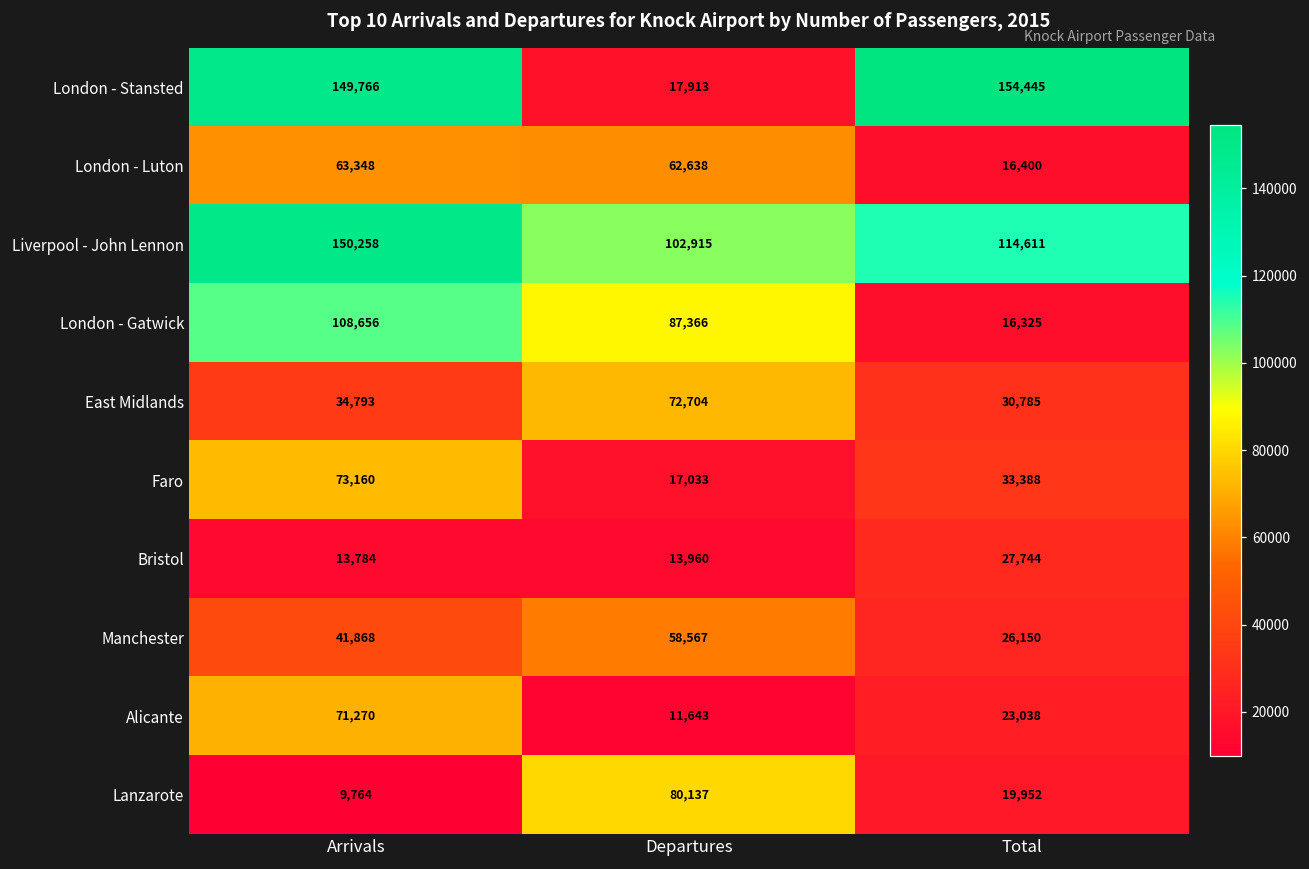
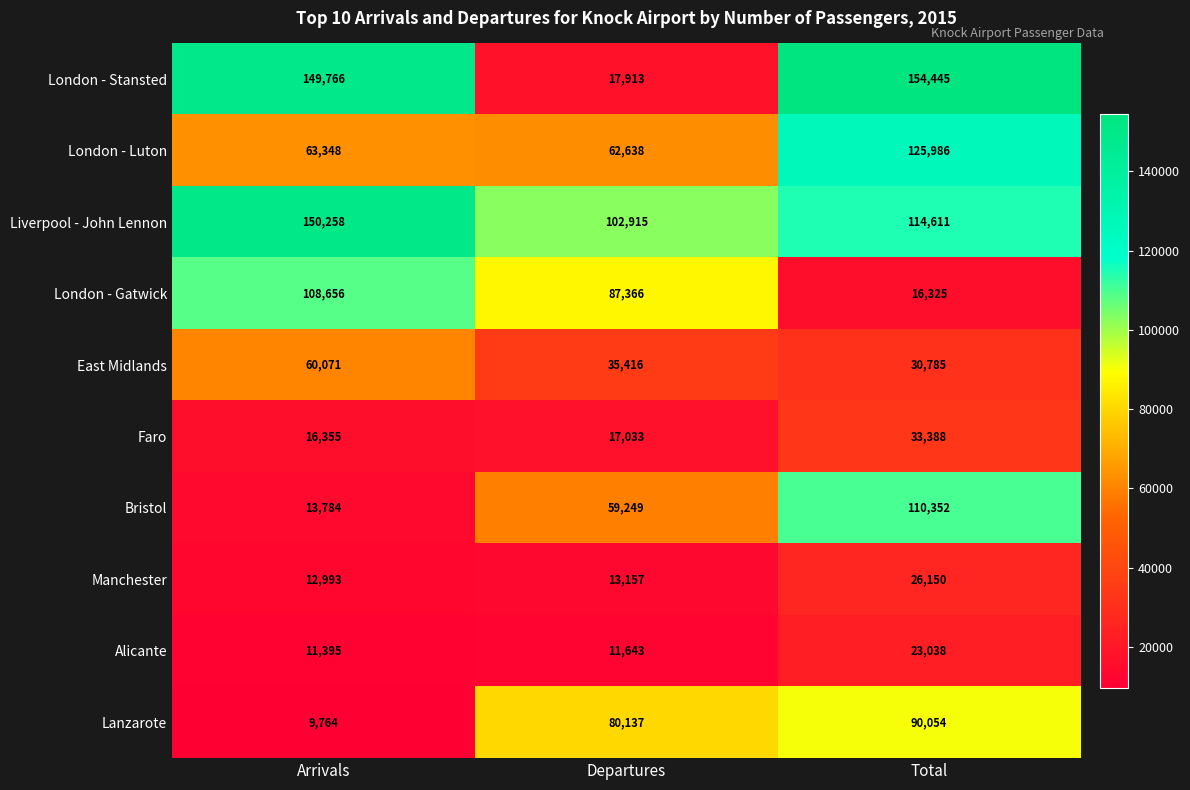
London - Luton, Total: 16,400 -> 125,986
East Midlands, Arrivals: 34,793 -> 60,071
East Midlands, Departures: 72,704 -> 35,416
Faro, Arrivals: 73,160 -> 16,355
Bristol, Departures: 13,960 -> 59,249
Bristol, Total: 27,744 -> 110,352
Manchester, Arrivals: 41,868 -> 12,993
Manchester, Departures: 58,567 -> 13,157
Alicante, Arrivals: 71,270 -> 11,395
Lanzarote, Total: 19,952 -> 90,054
